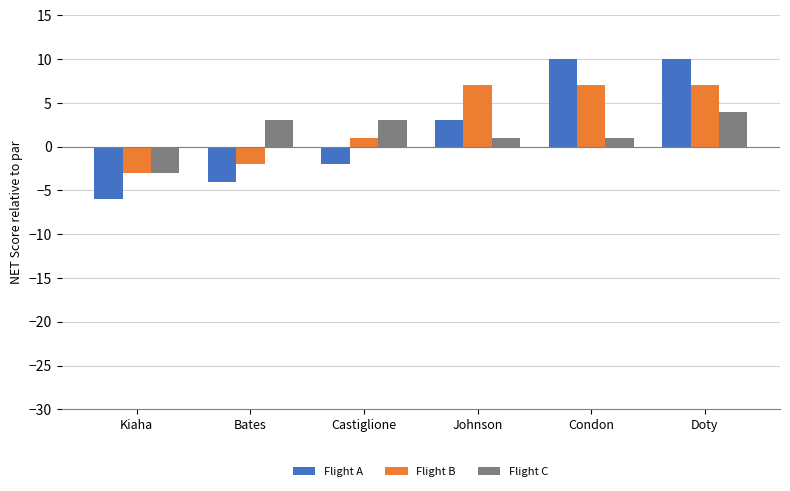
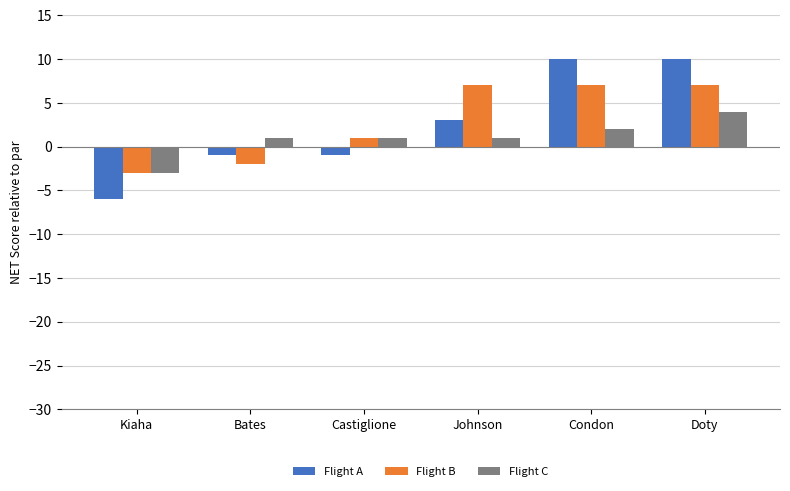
Flight A, Bates: -4 -> -1
Flight C, Bates: 3 -> 1
Flight A, Castiglione: -2 -> -1
Flight C, Castiglione: 3 -> 1
Flight C, Condon: 1 -> 2
